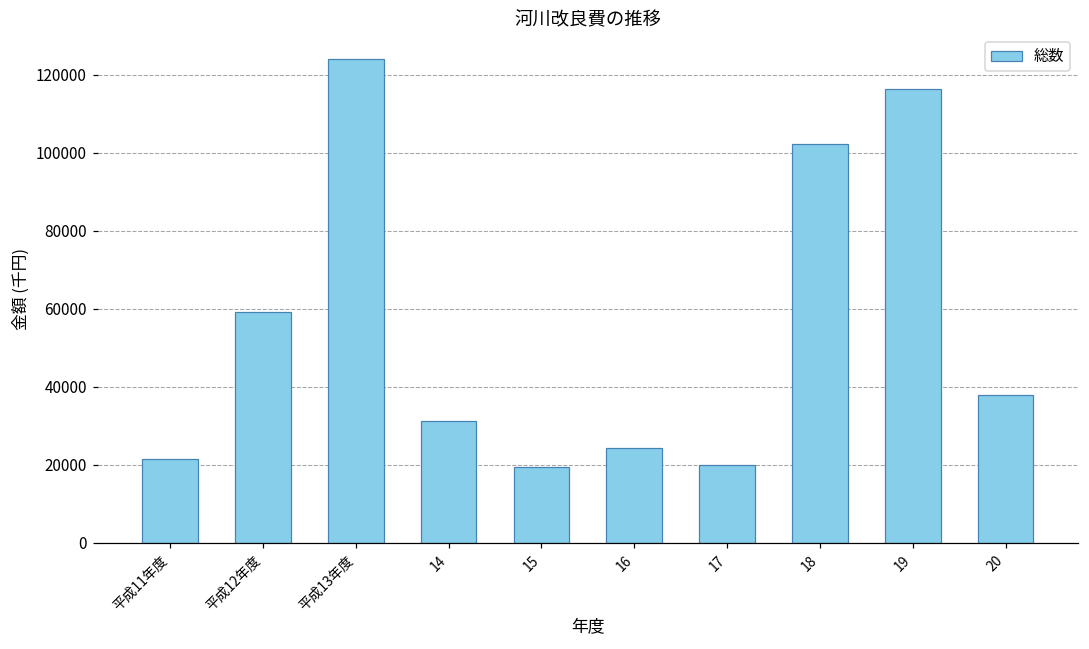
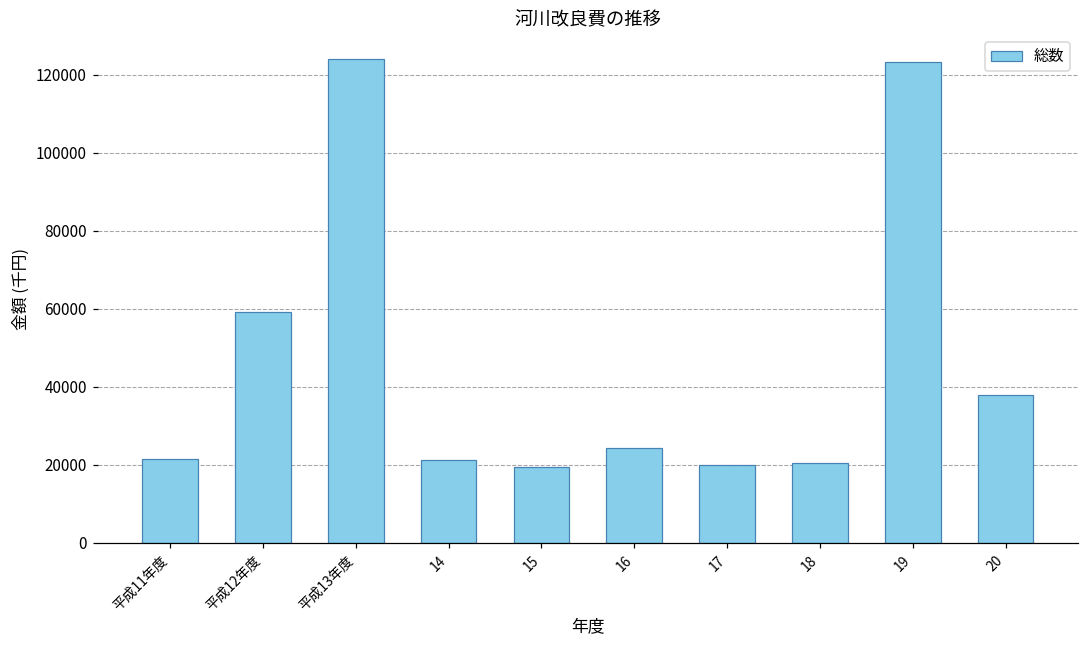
14: 31000 -> 21000
18: 102000 -> 20000
19: 116000 -> 123000
